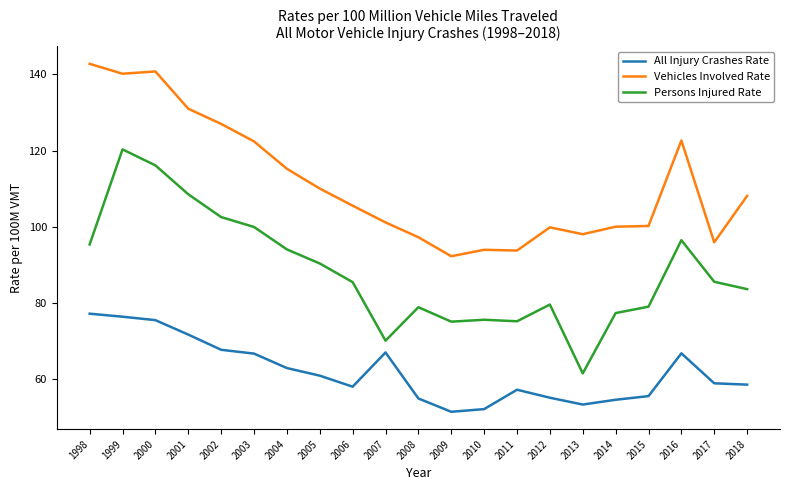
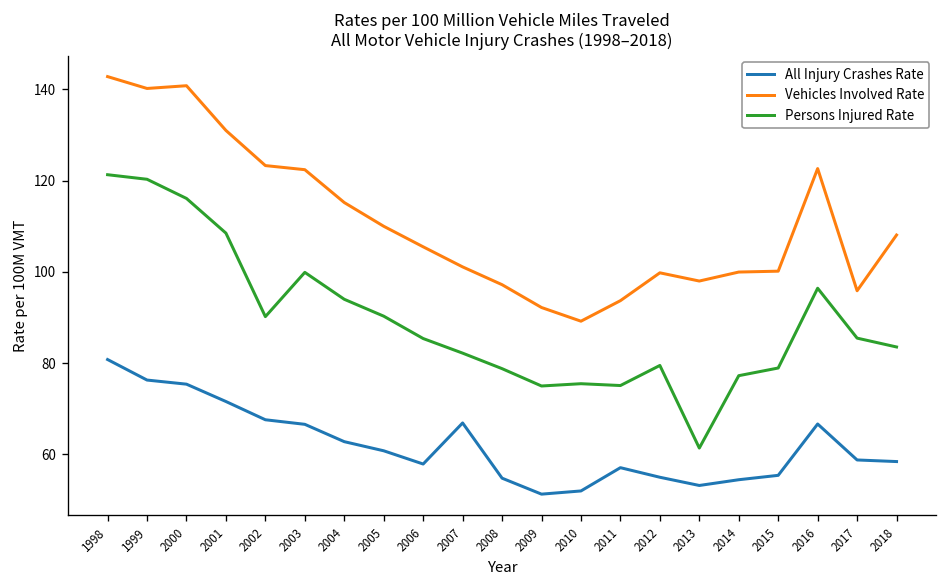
All Injury Crashes Rate, 1998: 77 -> 81
Persons Injured Rate, 1998: 95 -> 121
Vehicles Involved Rate, 2002: 127 -> 123
Persons Injured Rate, 2002: 103 -> 90
Persons Injured Rate, 2007: 70 -> 82
Vehicles Involved Rate, 2010: 94 -> 89
